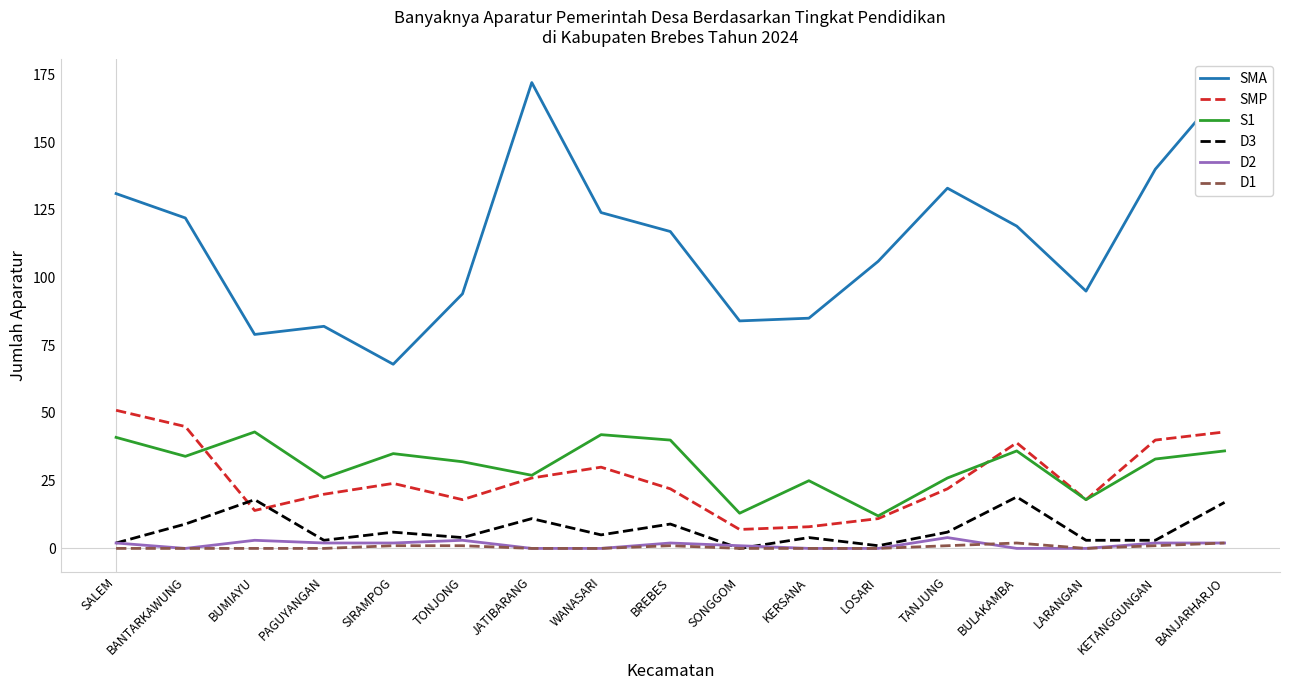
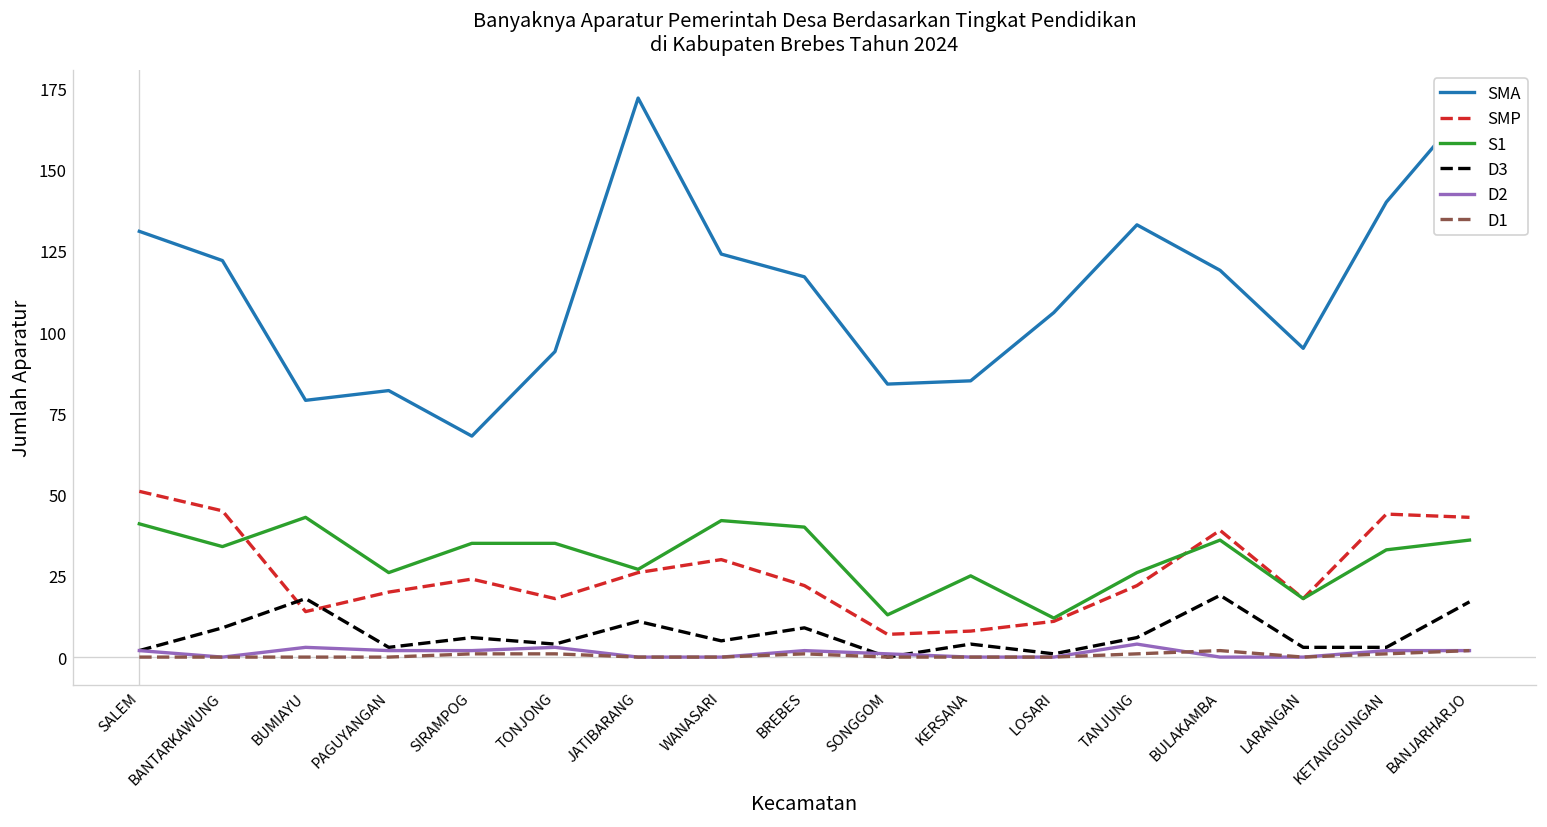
S1, TONJONG: 32 -> 35
SMP, KETANGGUNGAN: 40 -> 44
